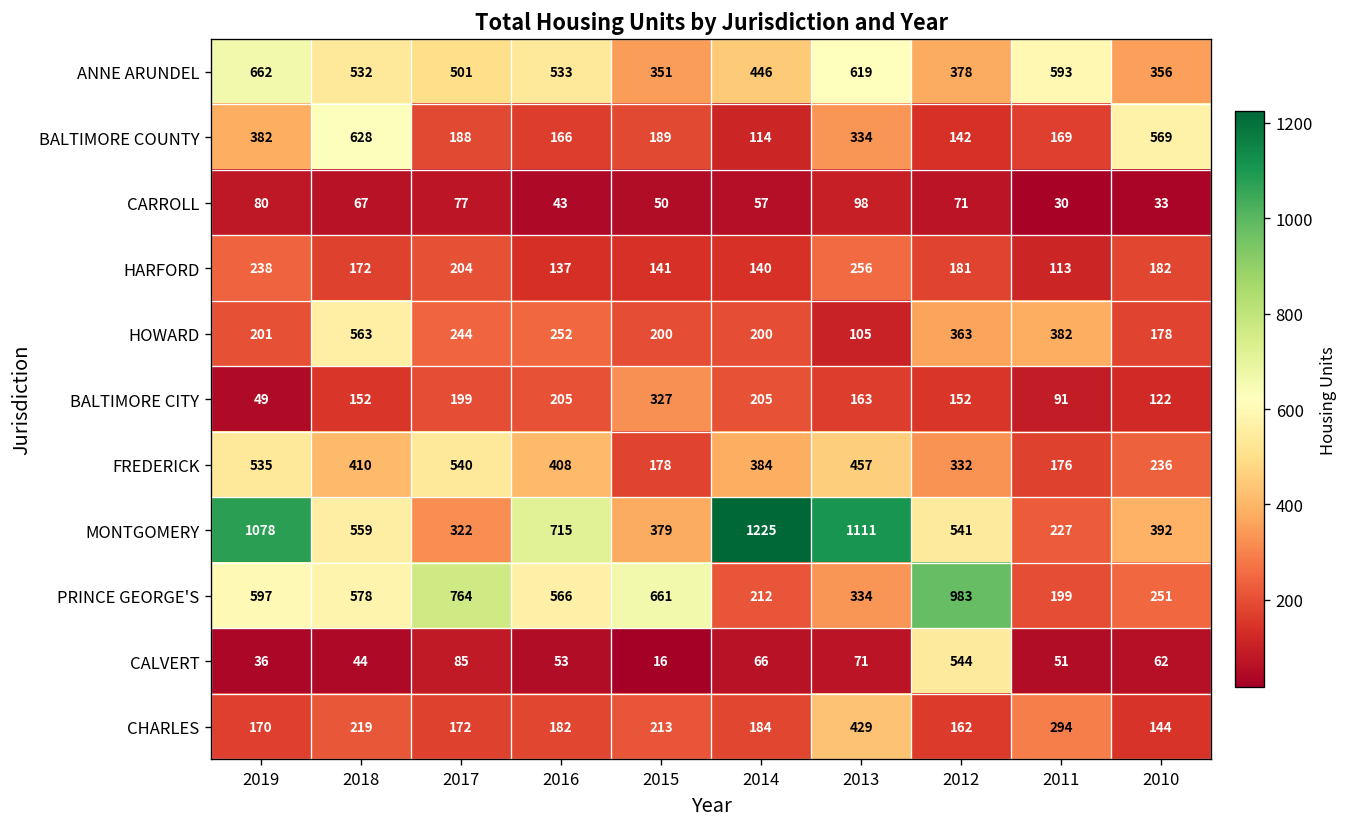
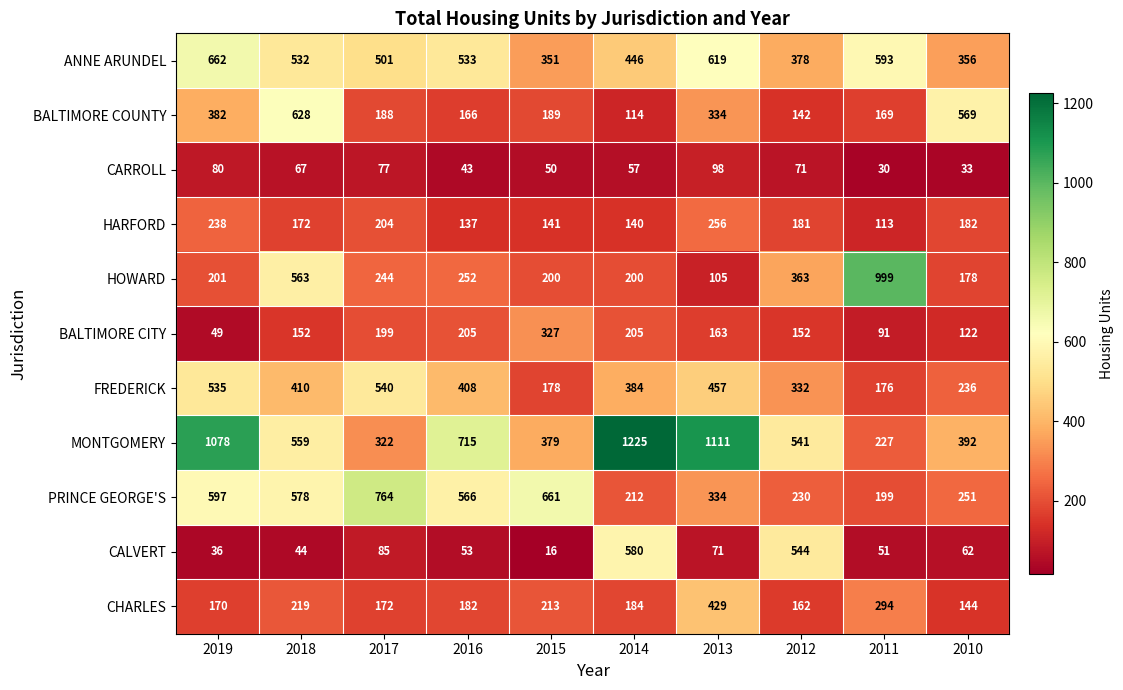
HOWARD, 2011: 382 -> 999
PRINCE GEORGE'S, 2012: 983 -> 230
CALVERT, 2014: 66 -> 580
